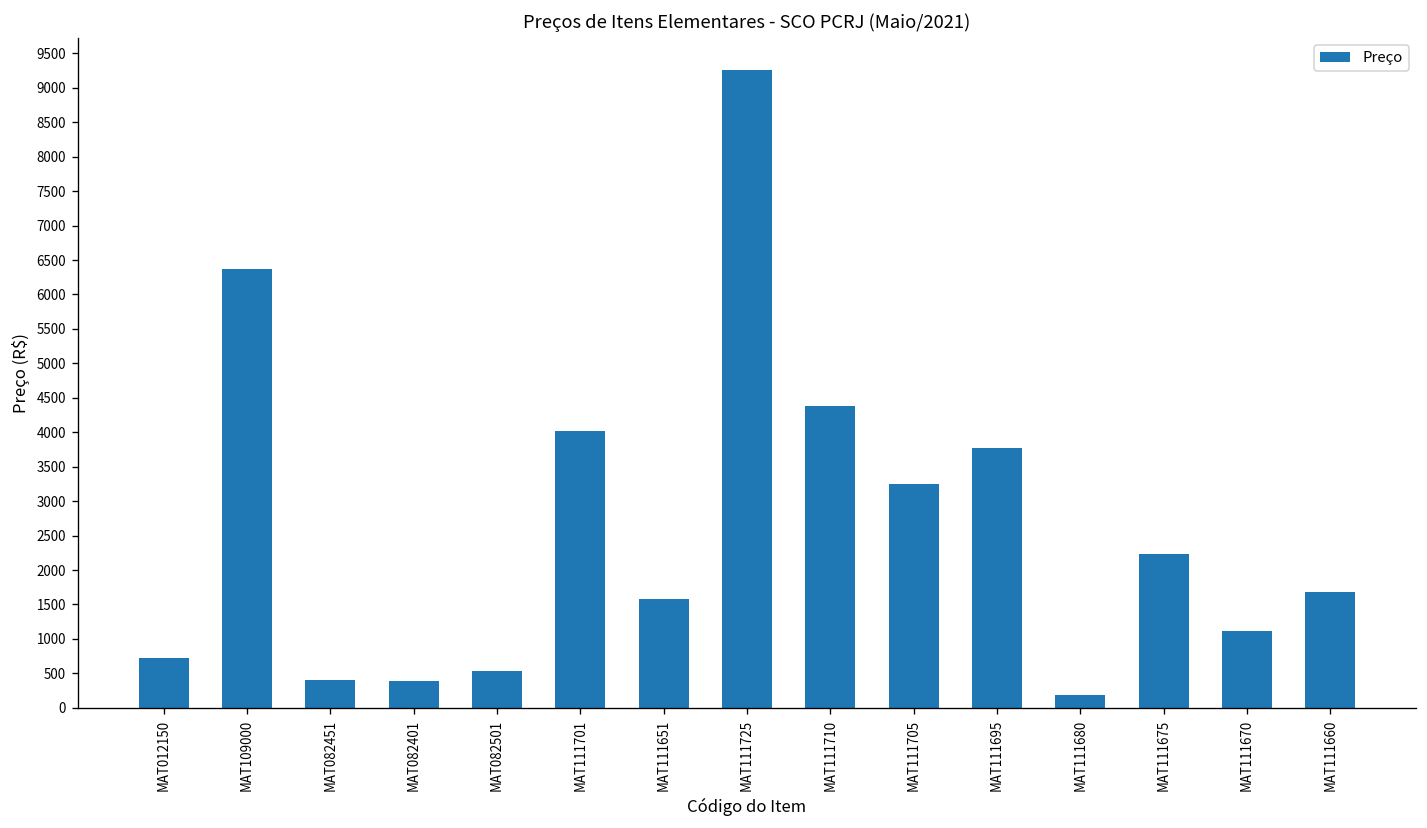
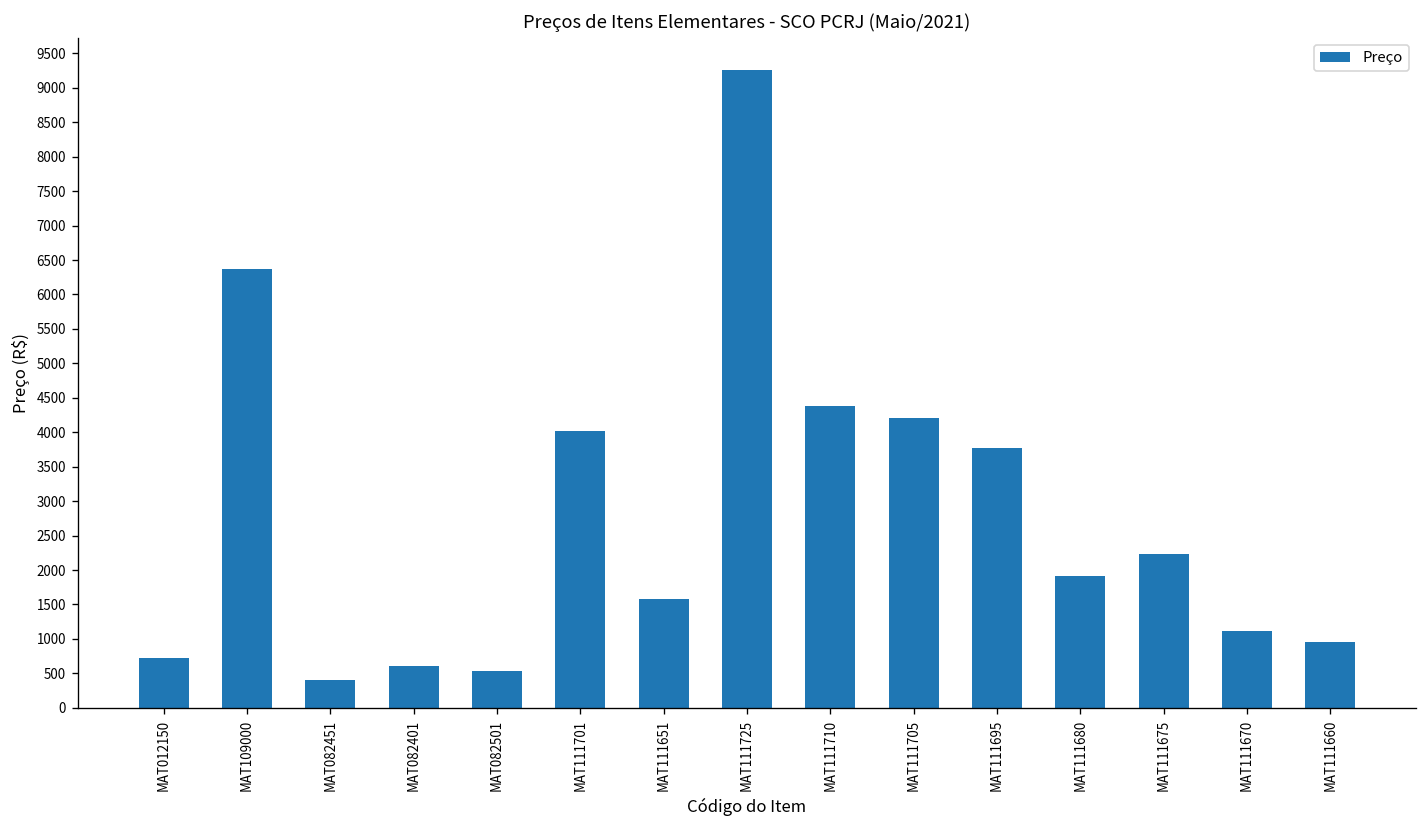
MAT082401: 400 -> 600
MAT111705: 3300 -> 4200
MAT111680: 200 -> 1900
MAT111660: 1700 -> 1000
